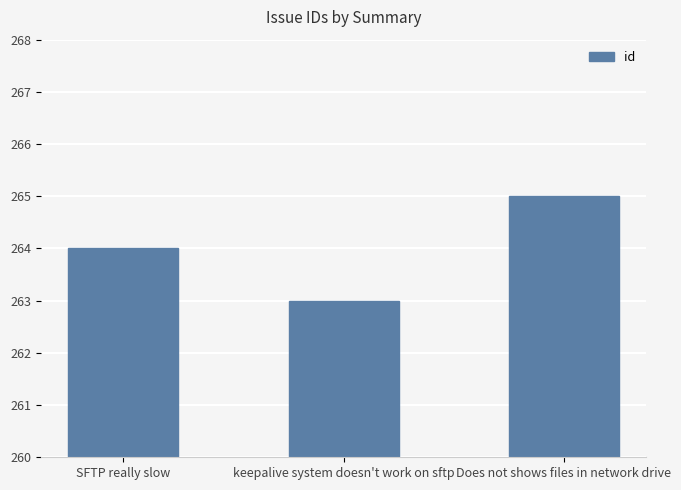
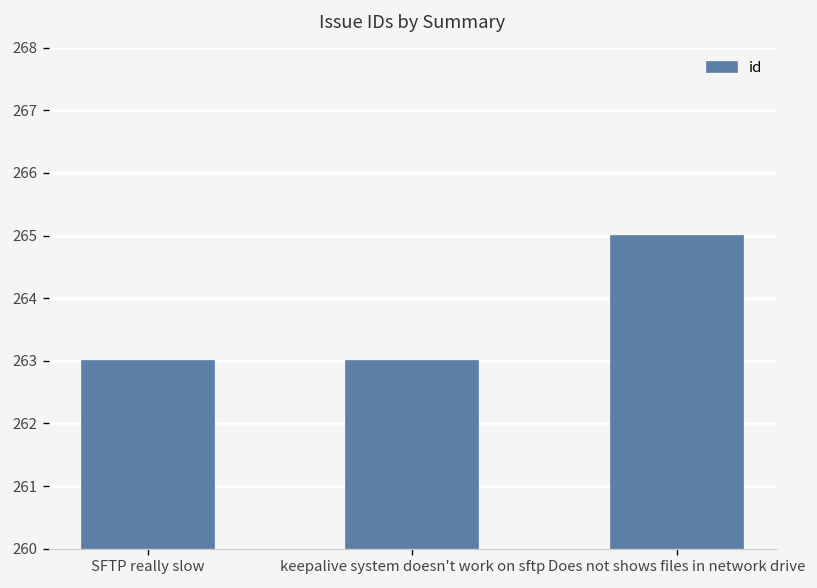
SFTP really slow: 264 -> 263
